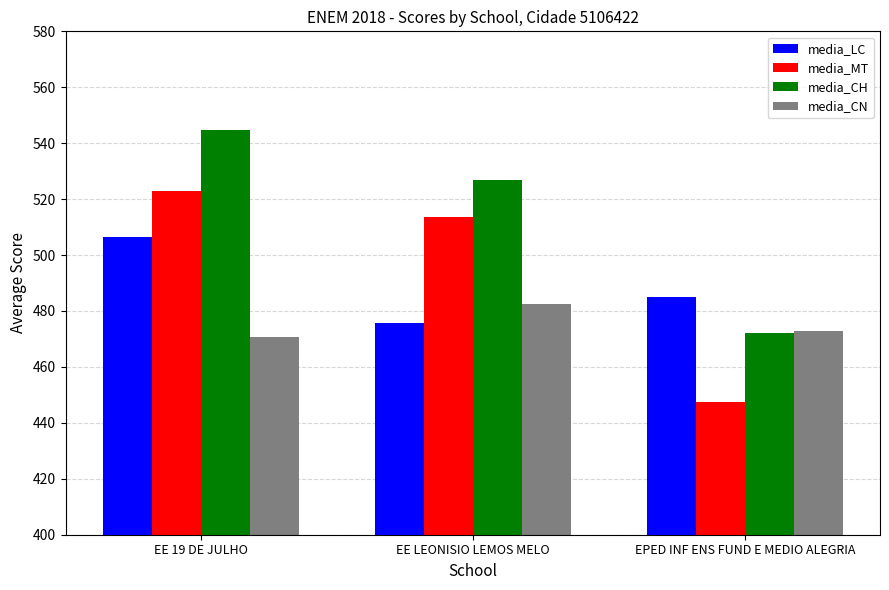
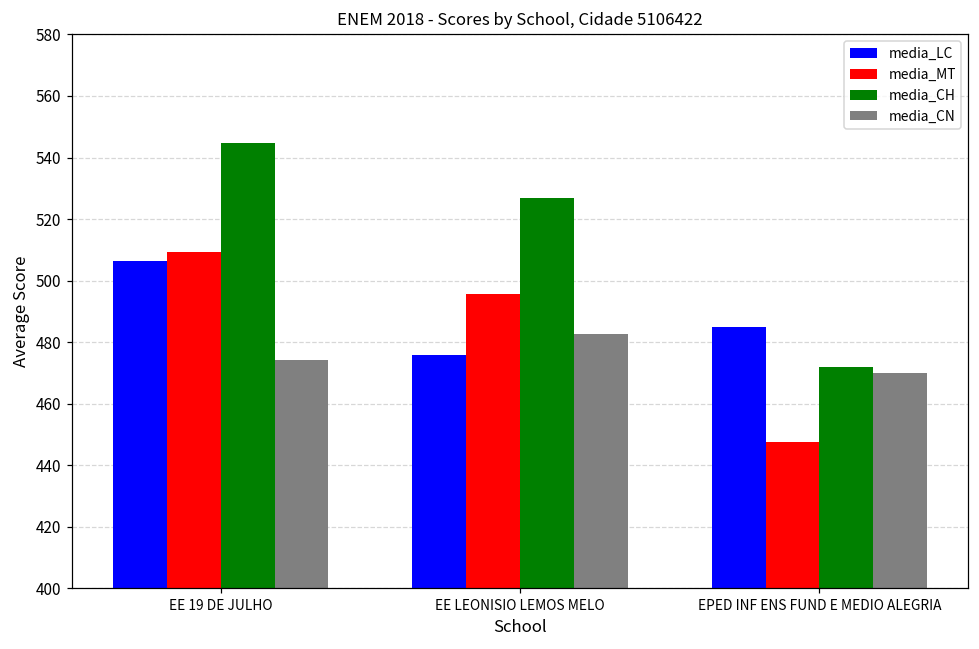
media_MT, EE 19 DE JULHO: 523 -> 509
media_CN, EE 19 DE JULHO: 471 -> 474
media_MT, EE LEONISIO LEMOS MELO: 514 -> 495
media_CN, EPED INF ENS FUND E MEDIO ALEGRIA: 473 -> 470
